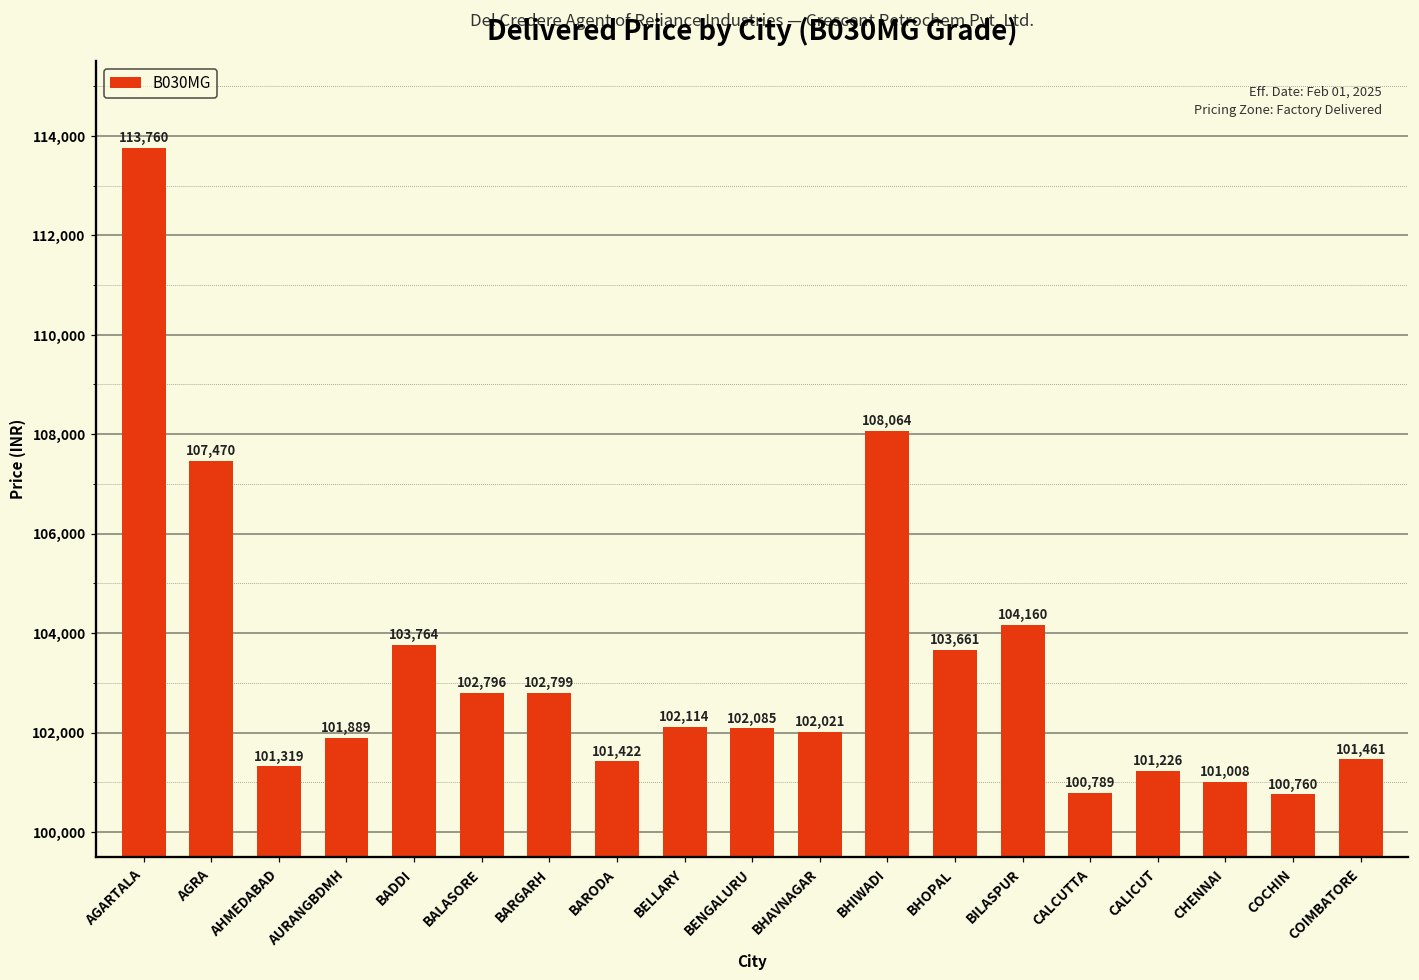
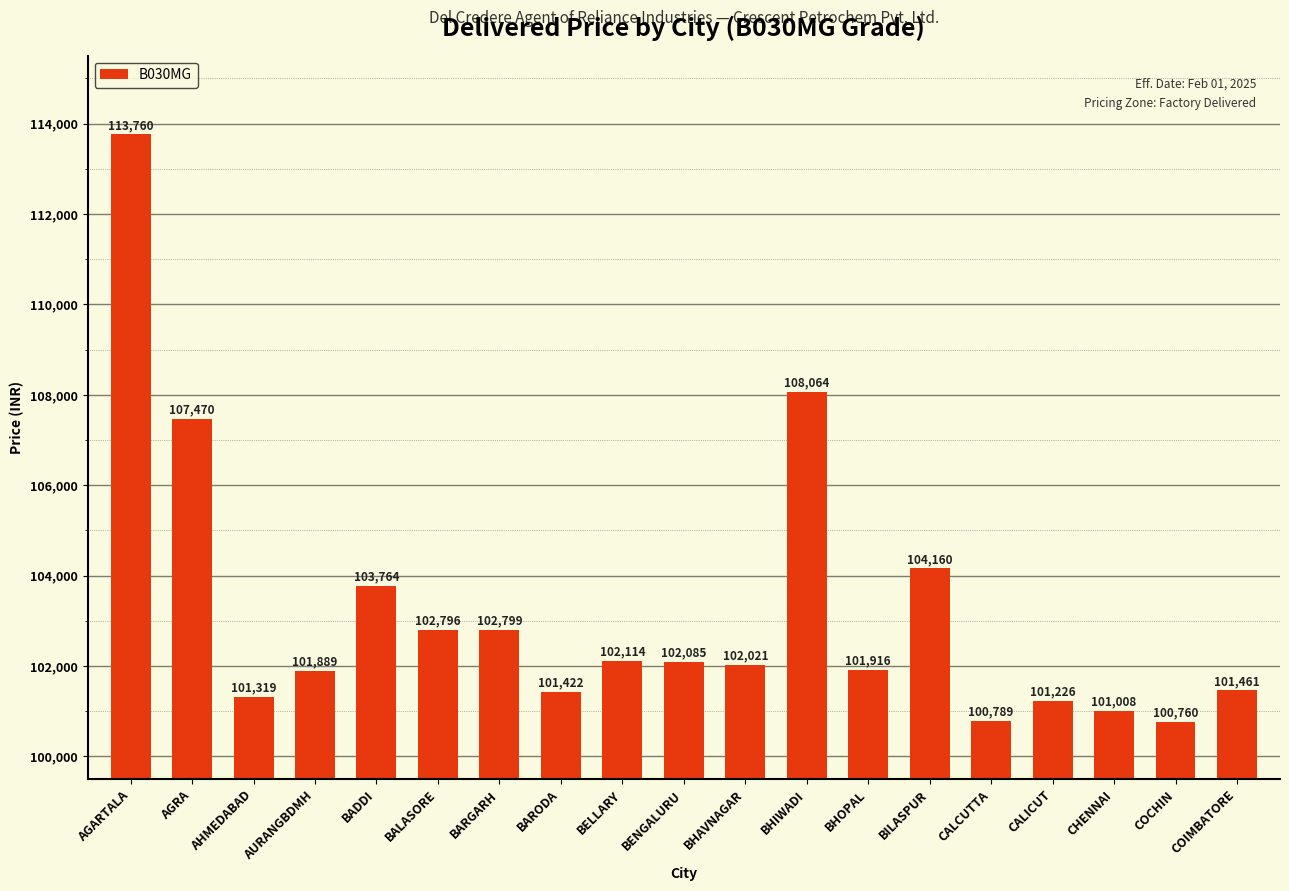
BHOPAL: 103,661 -> 101,916
